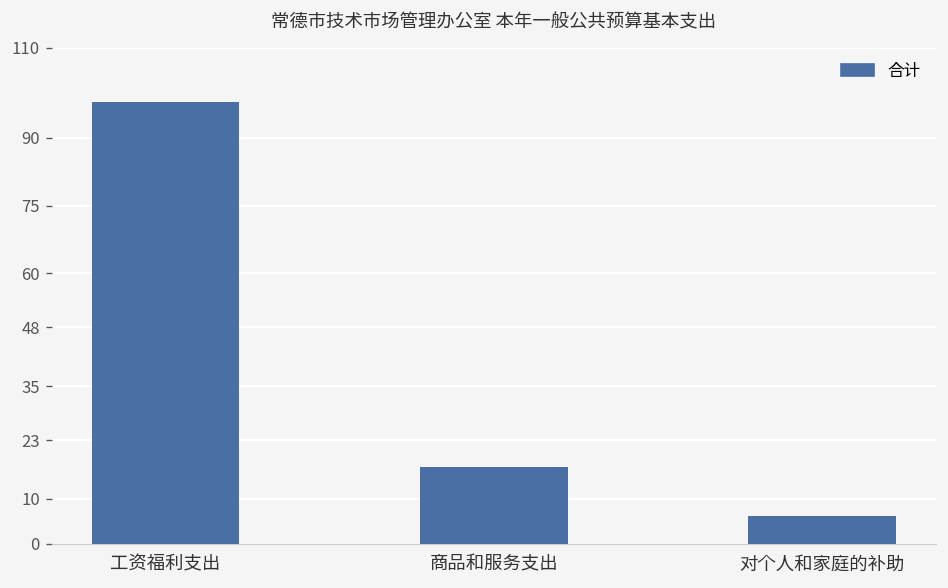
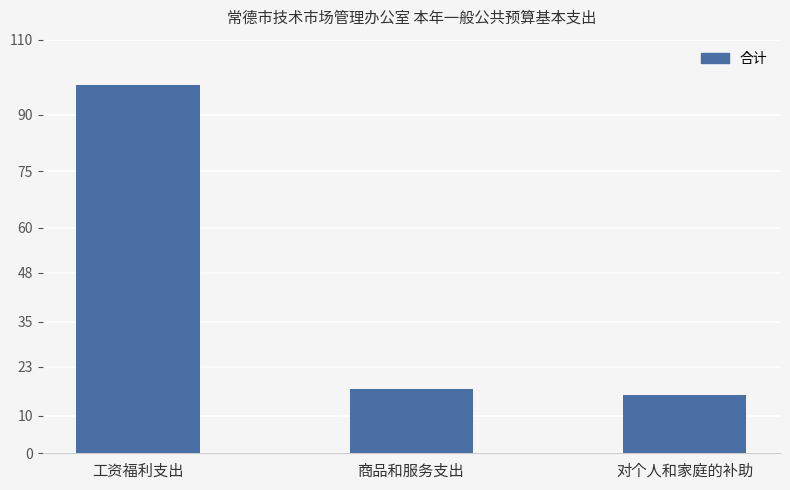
对个人和家庭的补助: 6 -> 15
